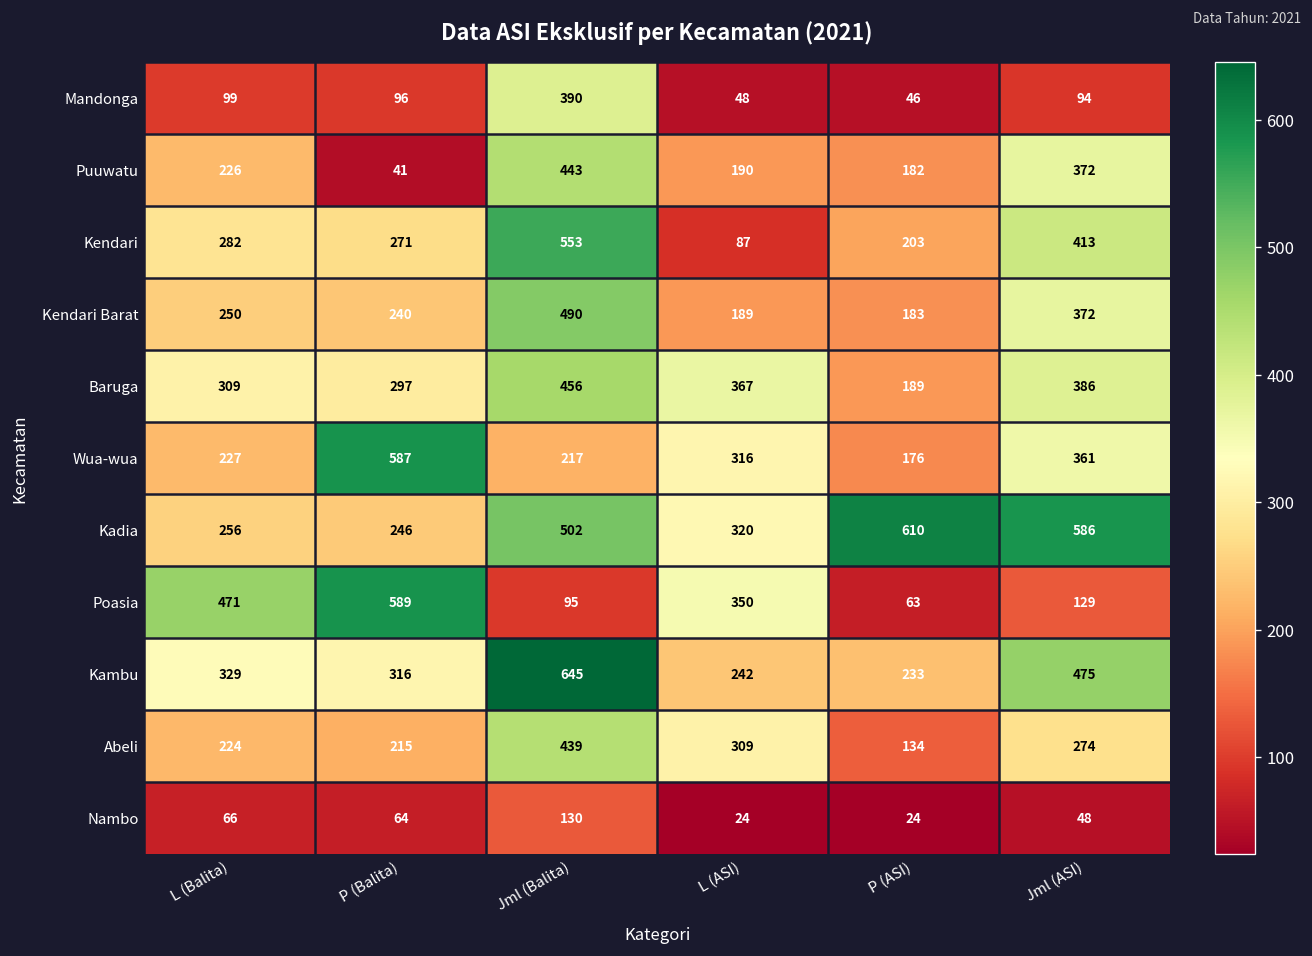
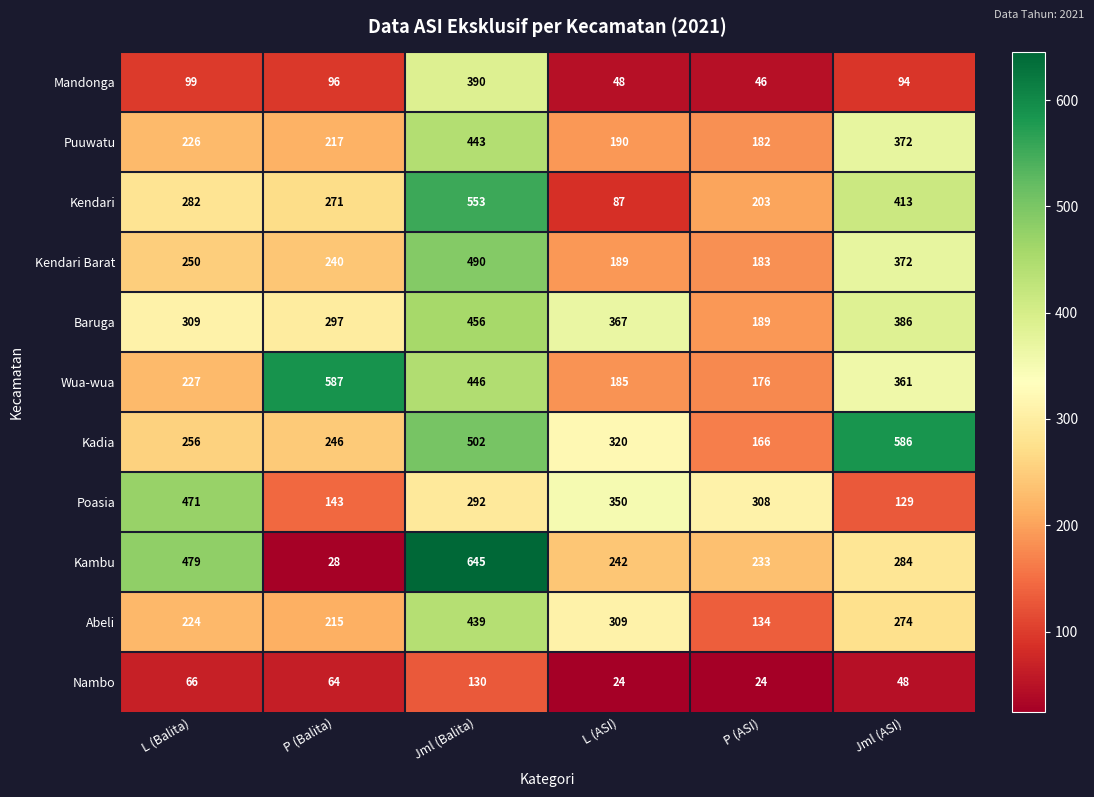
Puuwatu, P (Balita): 41 -> 217
Wua-wua, Jml (Balita): 217 -> 446
Wua-wua, L (ASI): 316 -> 185
Kadia, P (ASI): 610 -> 166
Poasia, P (Balita): 589 -> 143
Poasia, Jml (Balita): 95 -> 292
Poasia, P (ASI): 63 -> 308
Kambu, L (Balita): 329 -> 479
Kambu, P (Balita): 316 -> 28
Kambu, Jml (ASI): 475 -> 284
